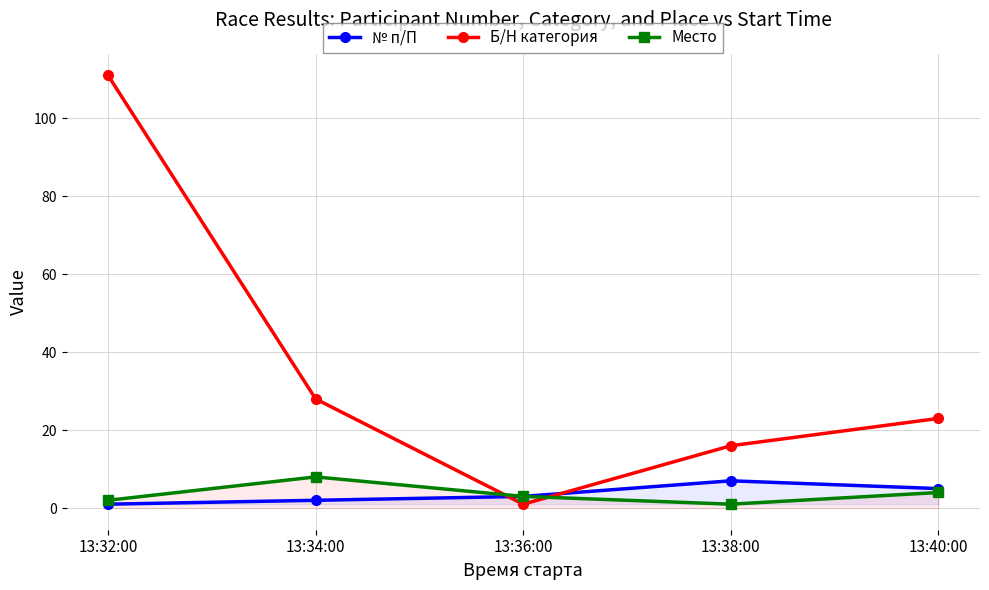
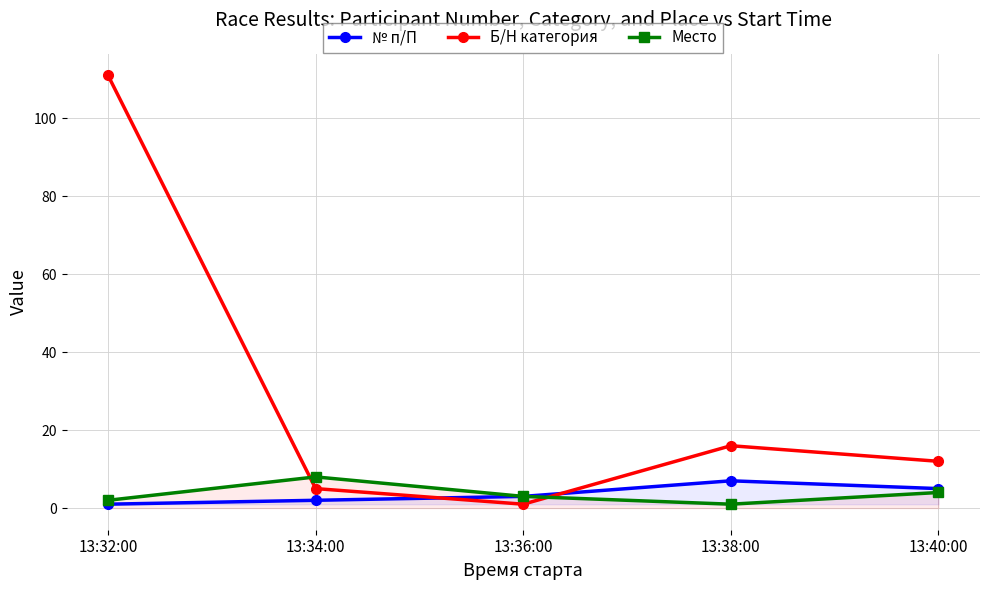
Б/Н категория, 13:34:00: 28 -> 5
Б/Н категория, 13:40:00: 23 -> 12
